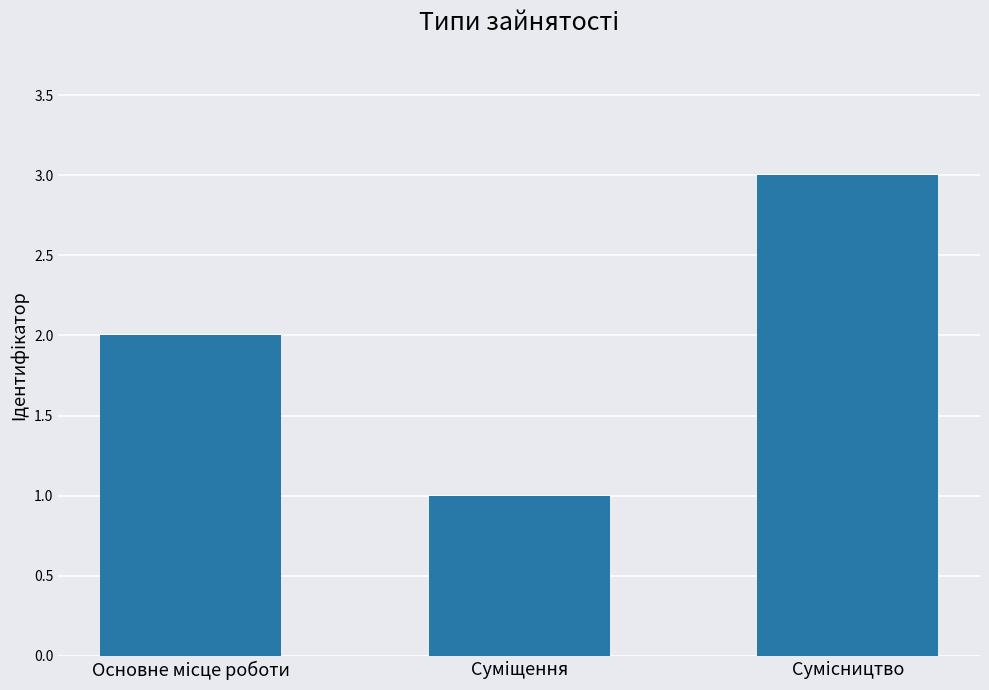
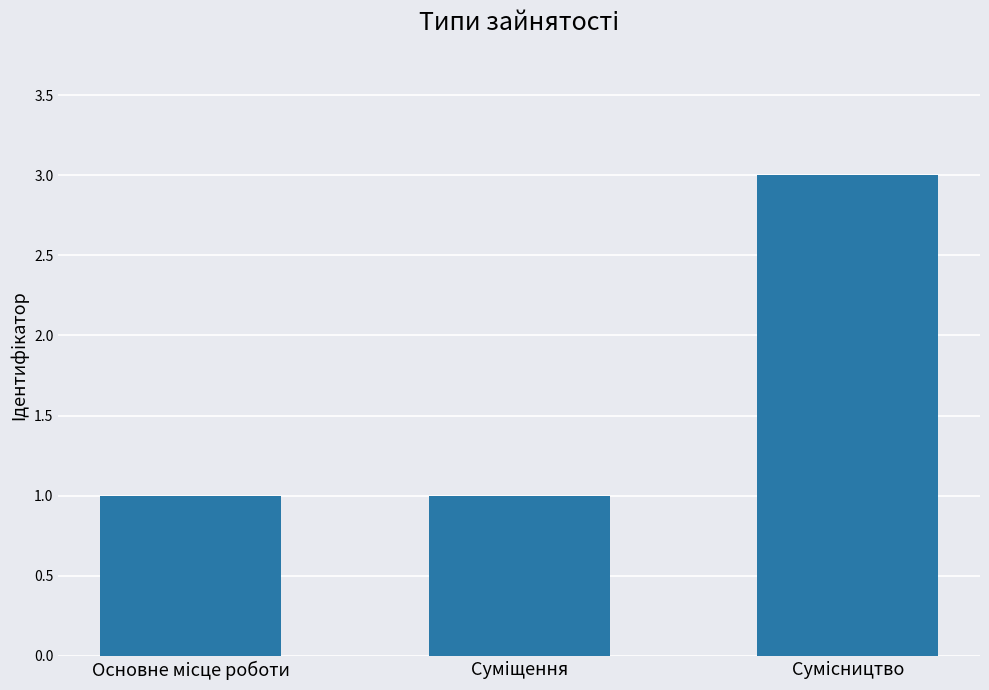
Основне місце роботи: 2 -> 1
